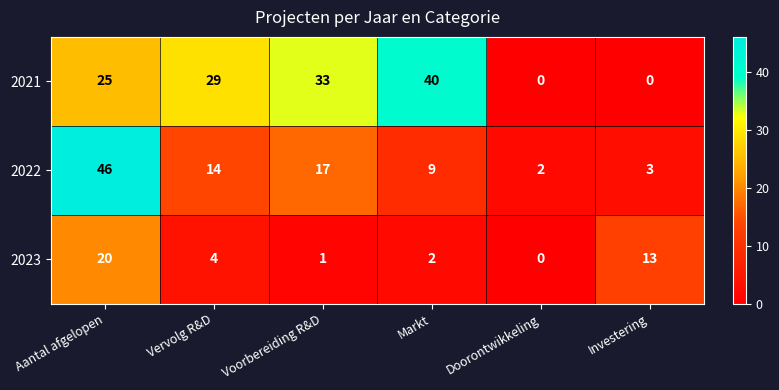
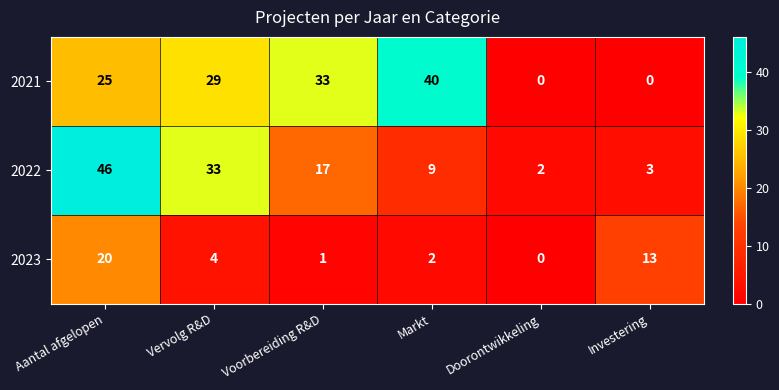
2022, Vervolg R&D: 14 -> 33
